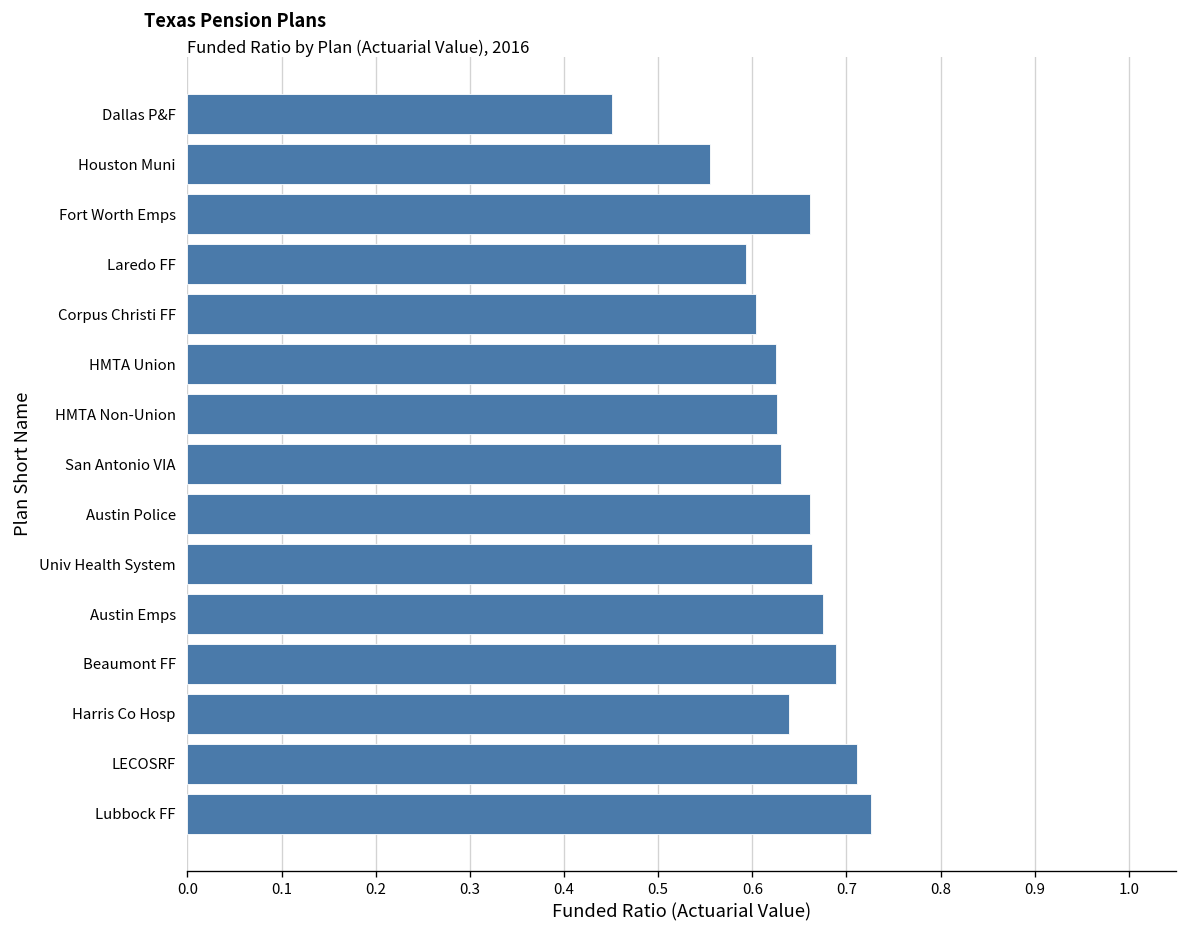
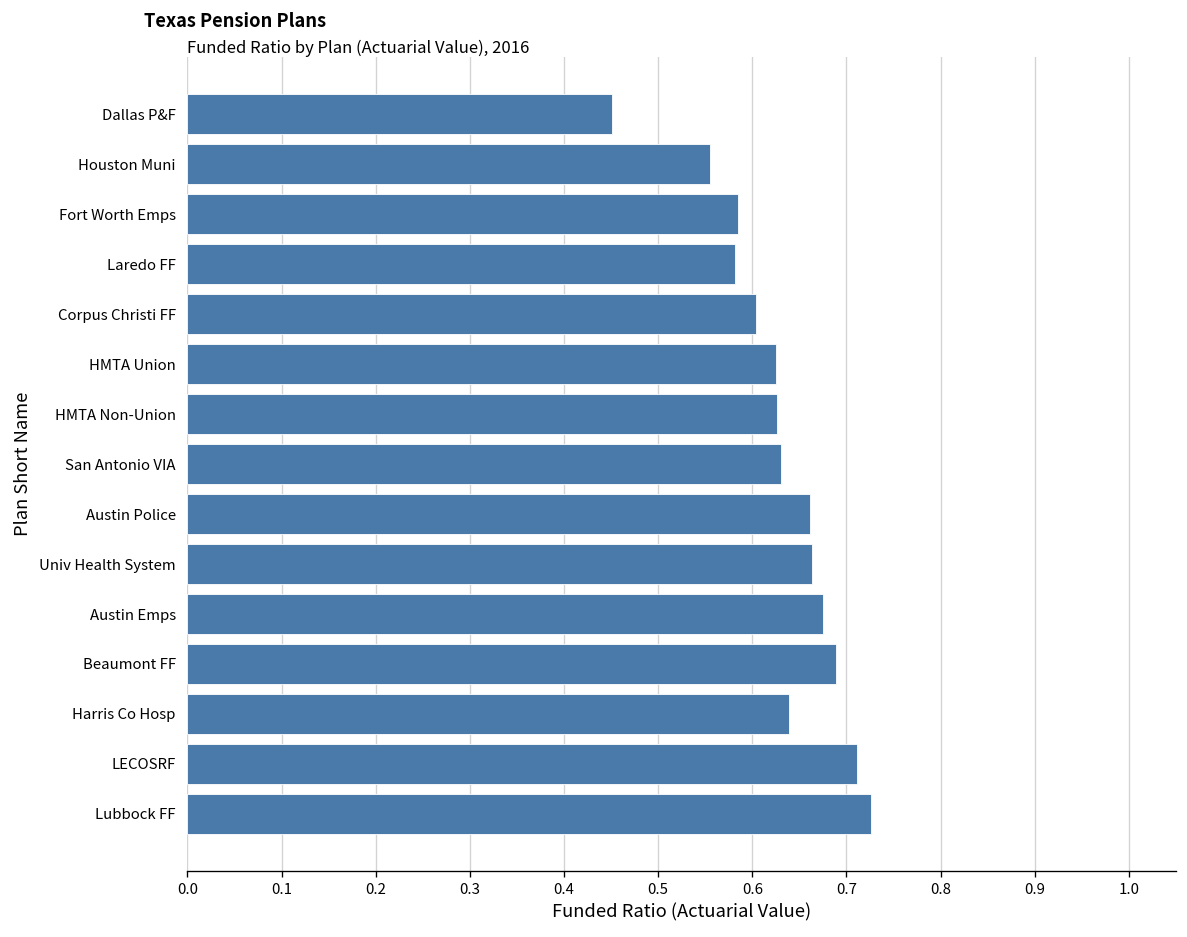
Fort Worth Emps: 0.66 -> 0.58
Laredo FF: 0.59 -> 0.58
